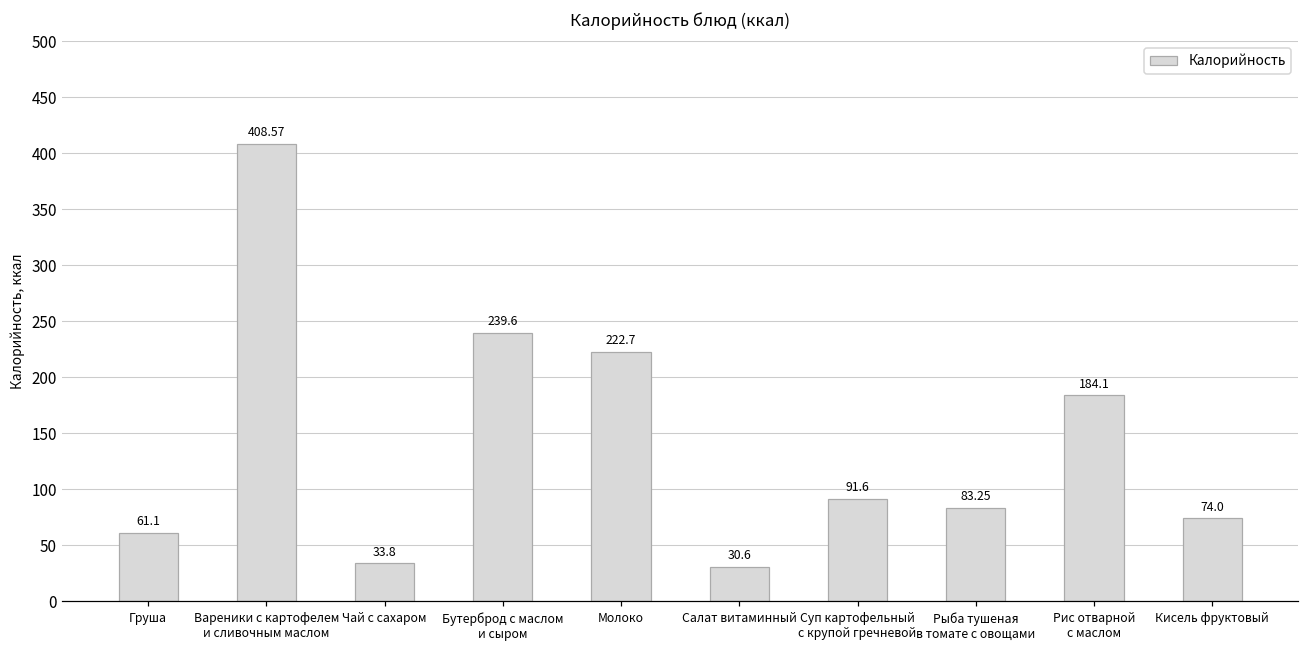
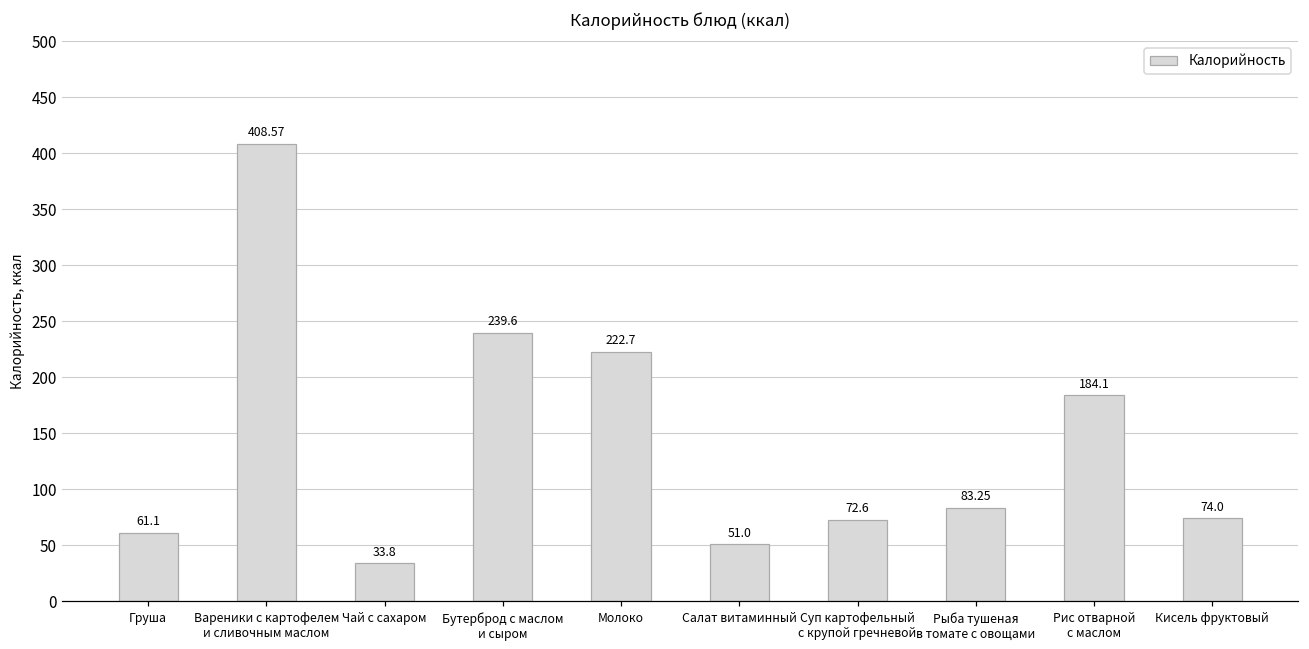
Салат витаминный: 30.6 -> 51.0
Суп картофельный с крупой гречневой: 91.6 -> 72.6
